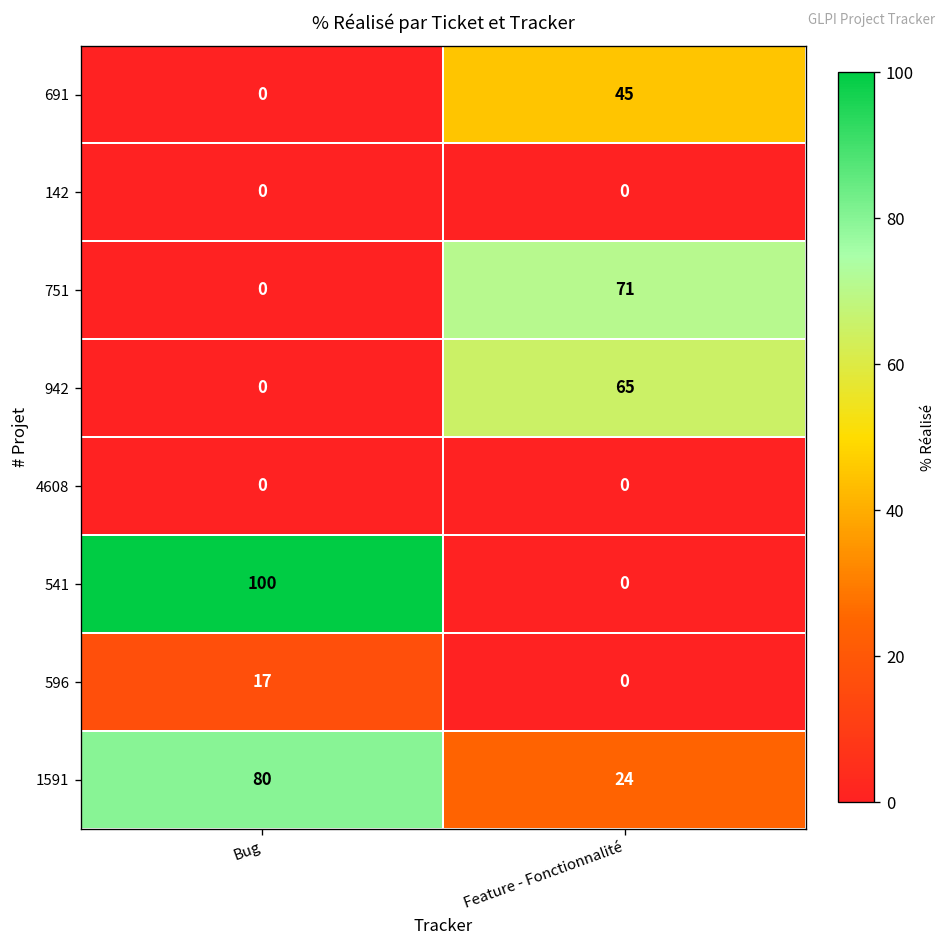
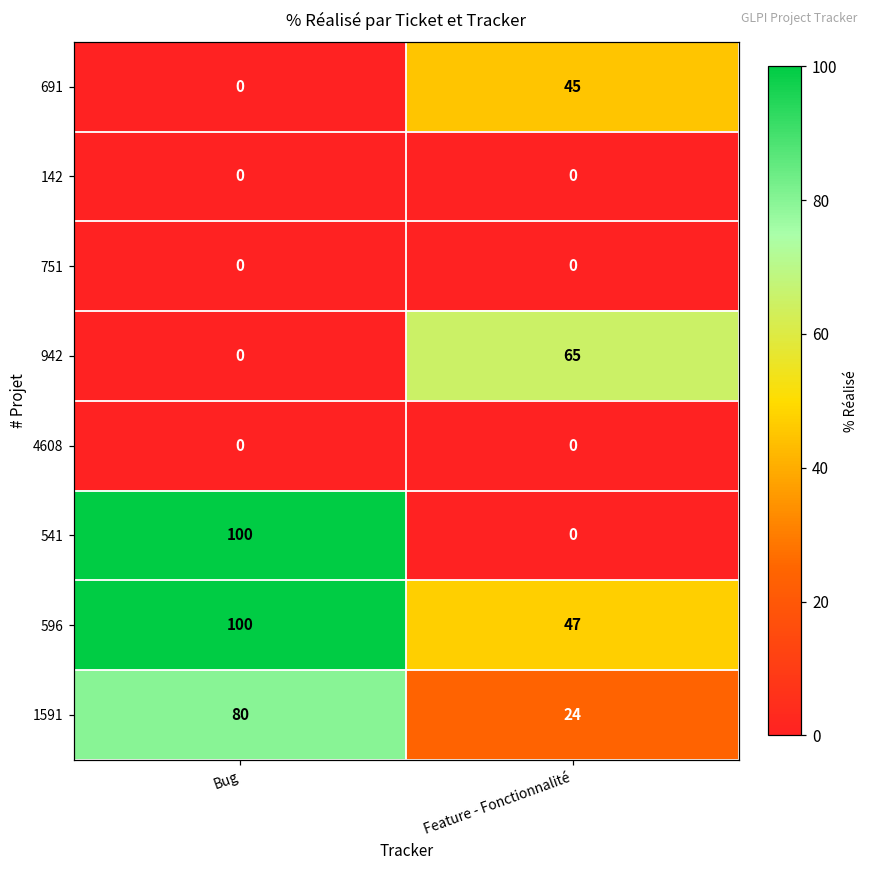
751, Feature - Fonctionnalité: 71 -> 0
596, Bug: 17 -> 100
596, Feature - Fonctionnalité: 0 -> 47
